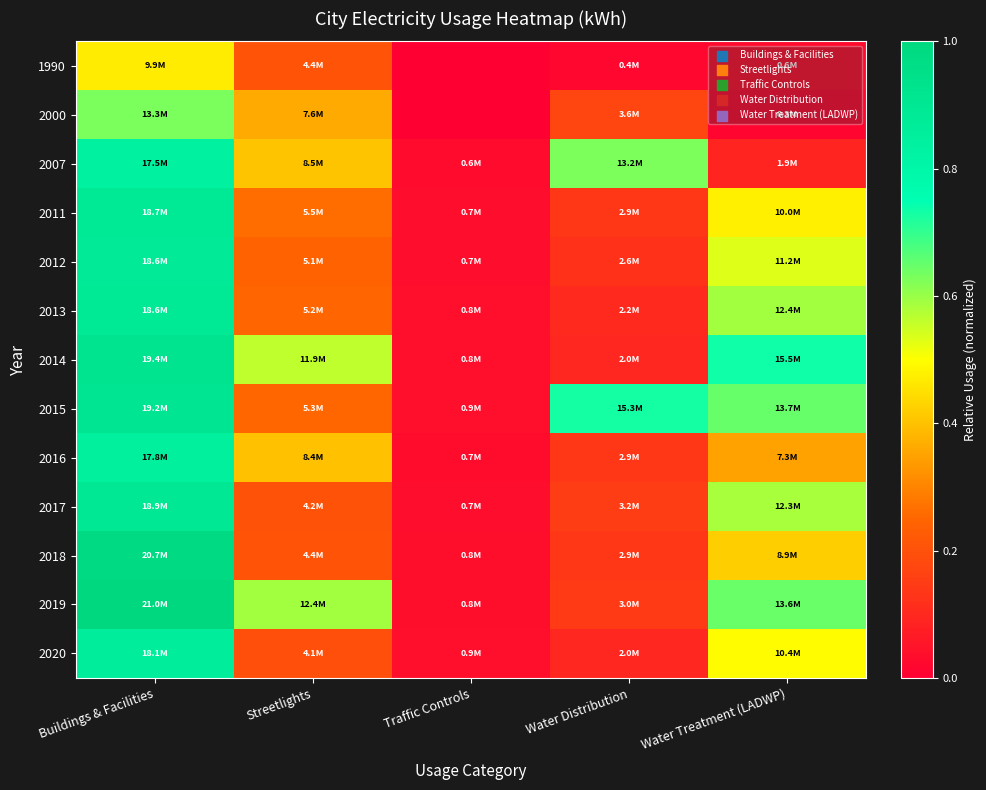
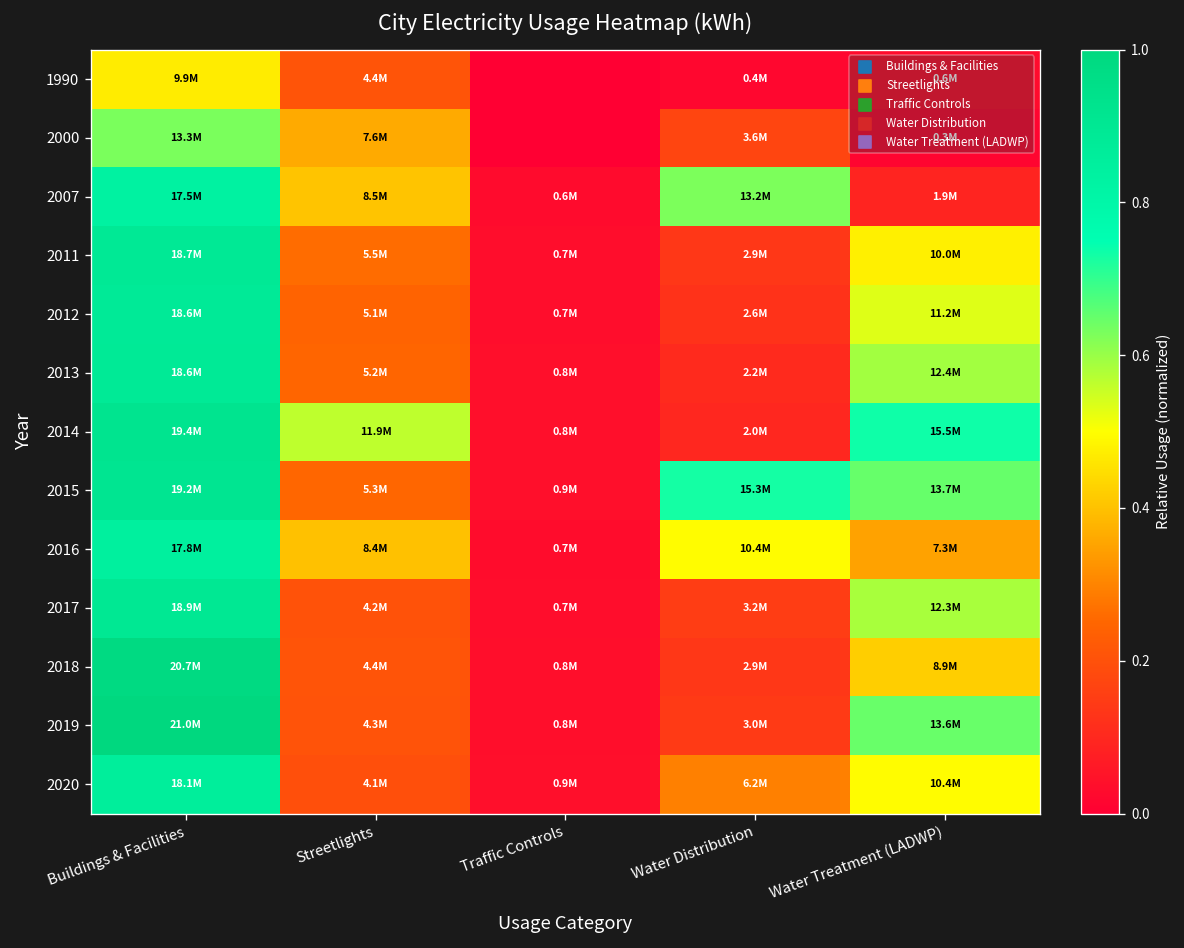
2016, Water Distribution: 2.9M -> 10.4M
2019, Streetlights: 12.4M -> 4.3M
2020, Water Distribution: 2.0M -> 6.2M
